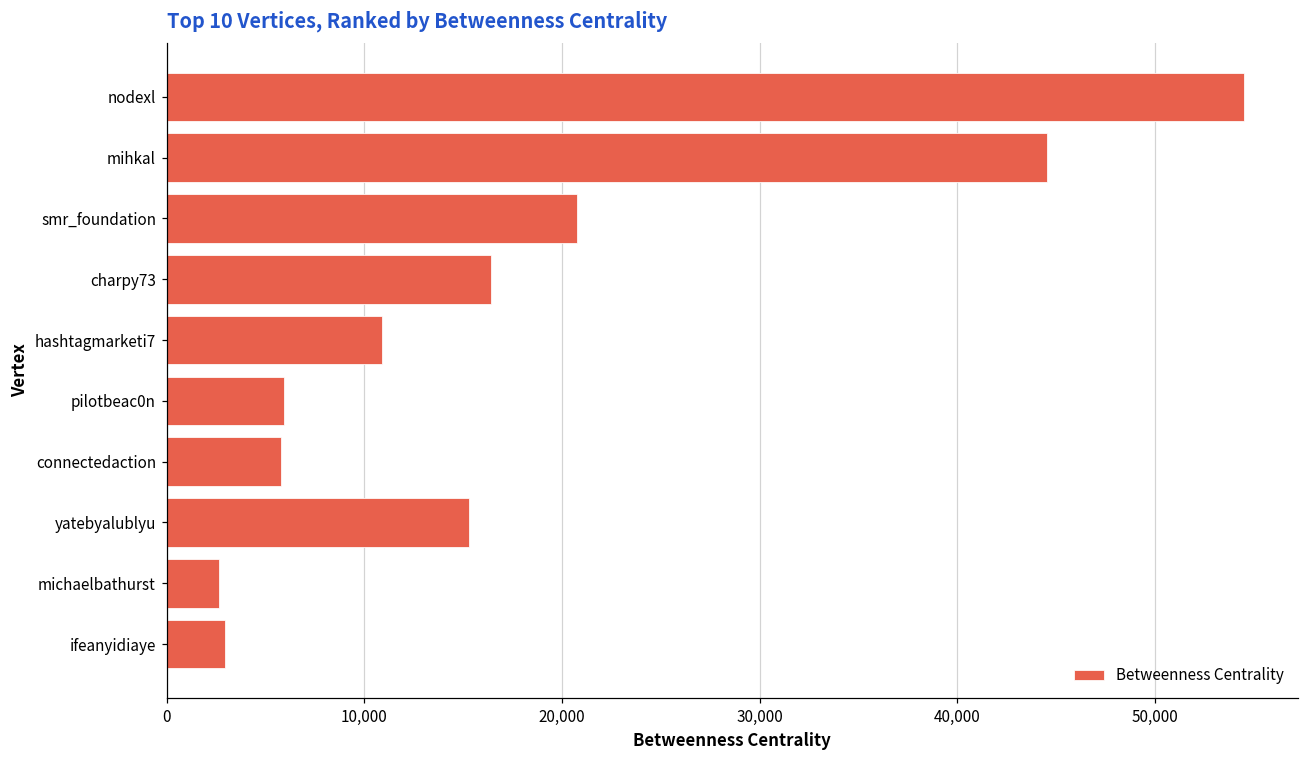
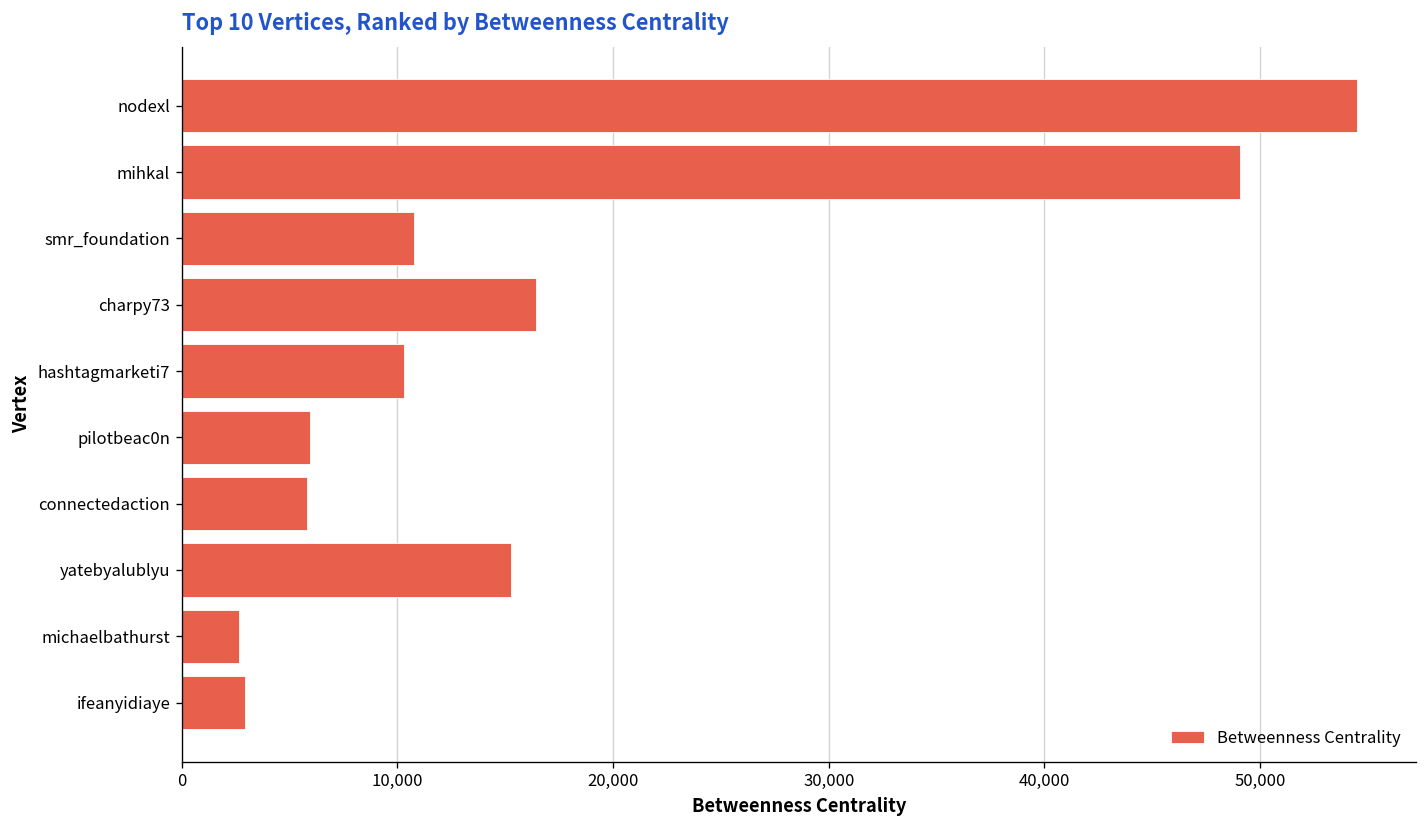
mihkal: 44,500 -> 49,100
smr_foundation: 20,700 -> 10,700
hashtagmarketi7: 10,900 -> 10,300
